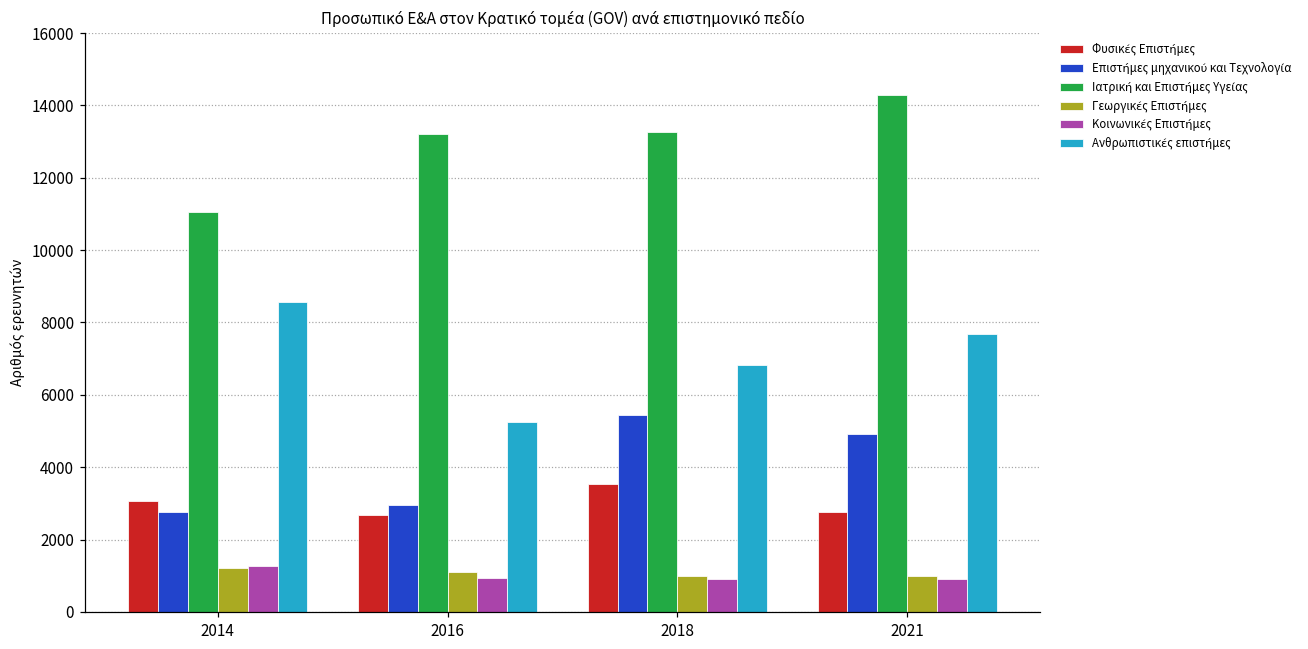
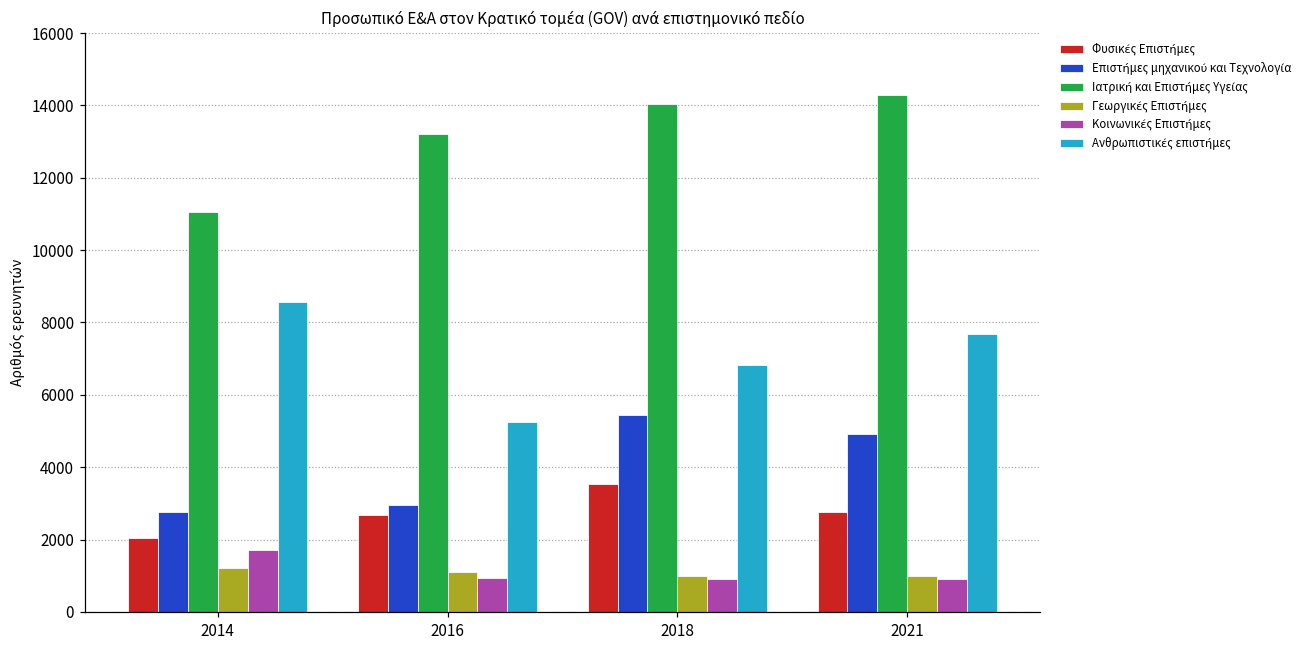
Φυσικές Επιστήμες, 2014: 3100 -> 2000
Κοινωνικές Επιστήμες, 2014: 1300 -> 1700
Ιατρική και Επιστήμες Υγείας, 2018: 13300 -> 14000
